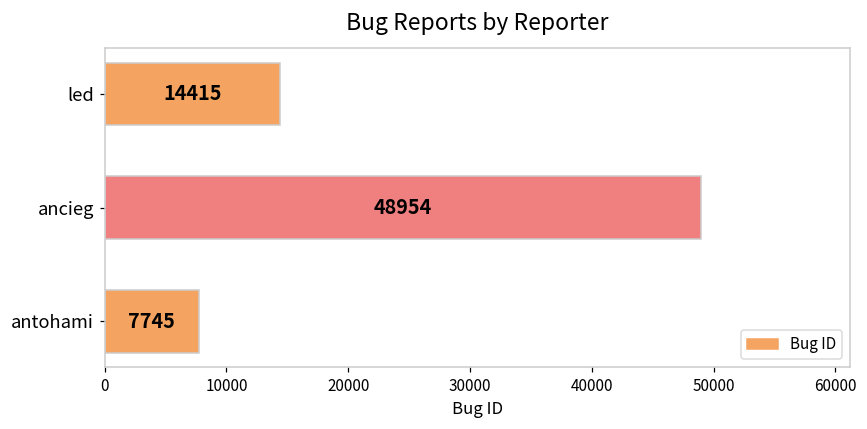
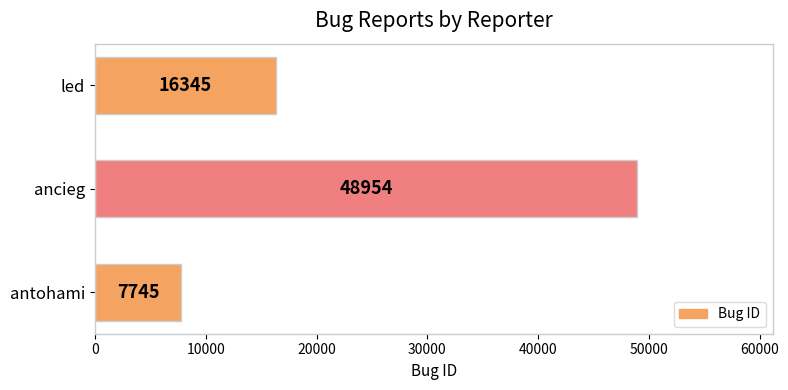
led: 14415 -> 16345
